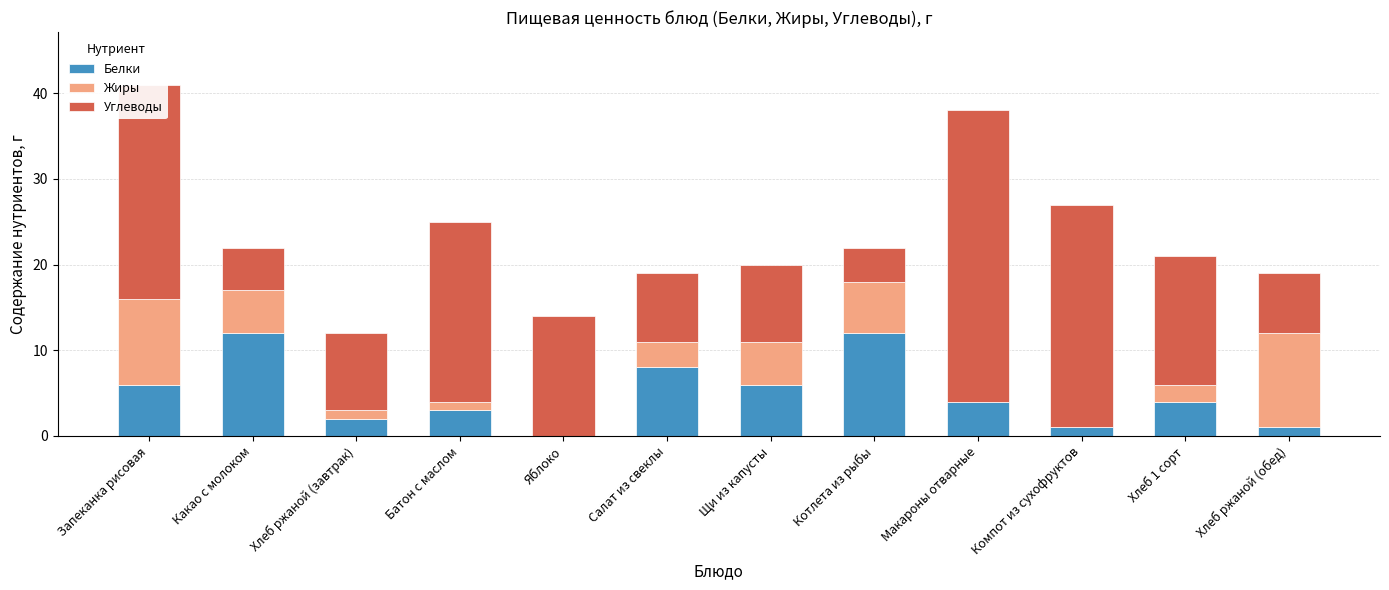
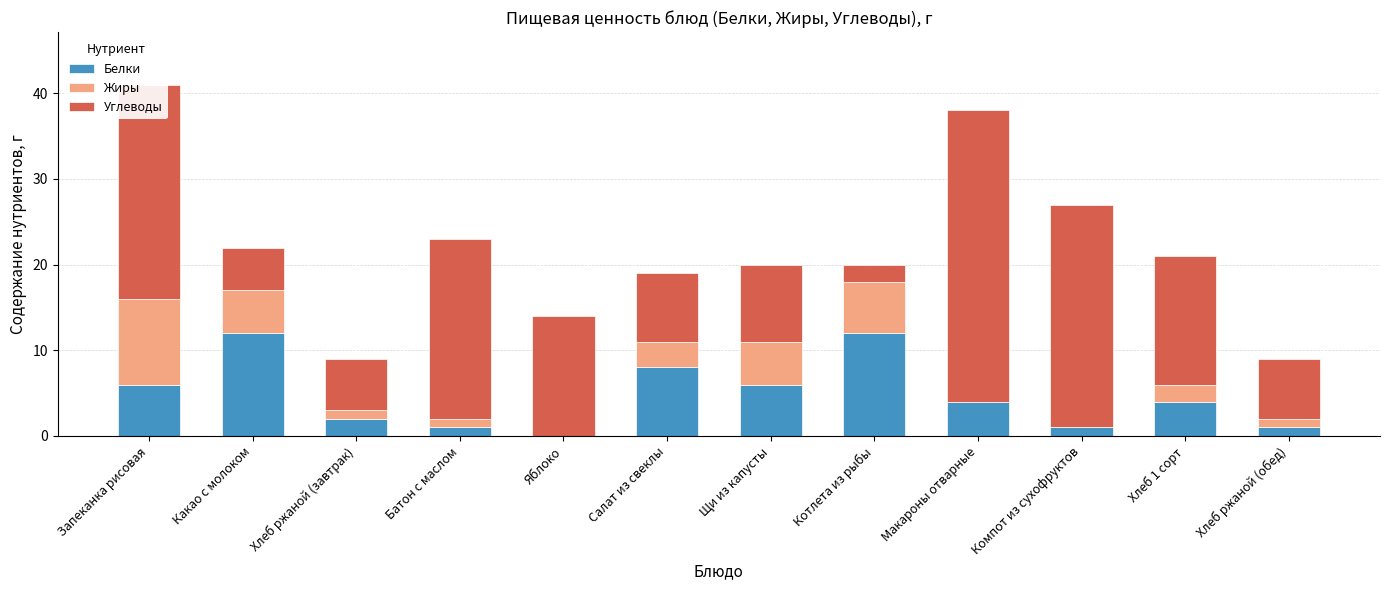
Углеводы, Хлеб ржаной (завтрак): 9 -> 6
Белки, Батон с маслом: 3 -> 1
Углеводы, Котлета из рыбы: 4 -> 2
Жиры, Хлеб ржаной (обед): 11 -> 1
